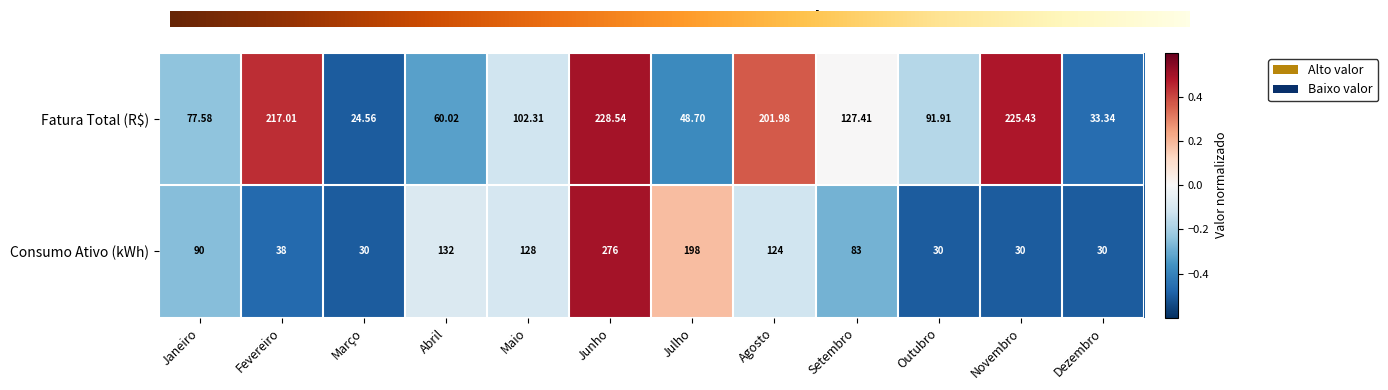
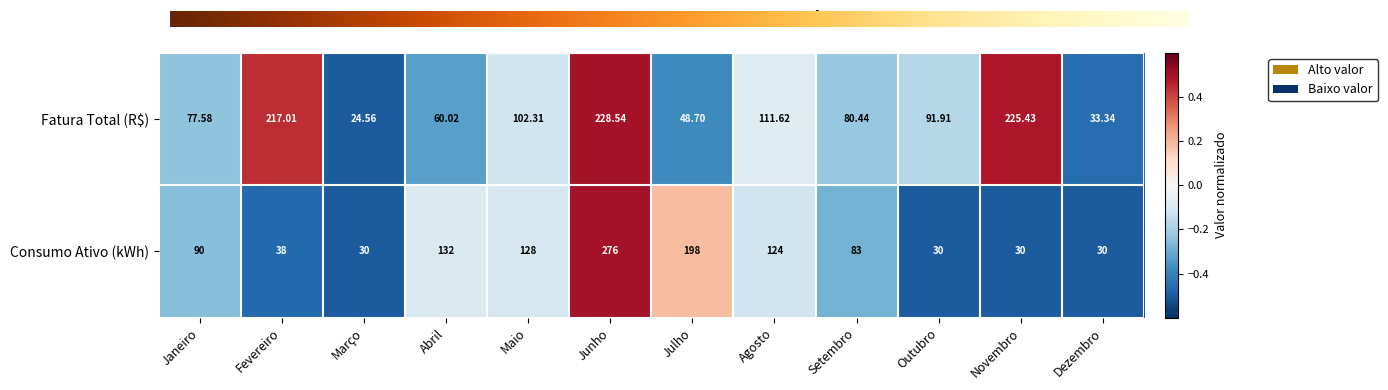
Fatura Total (R$), Agosto: 201.98 -> 111.62
Fatura Total (R$), Setembro: 127.41 -> 80.44
